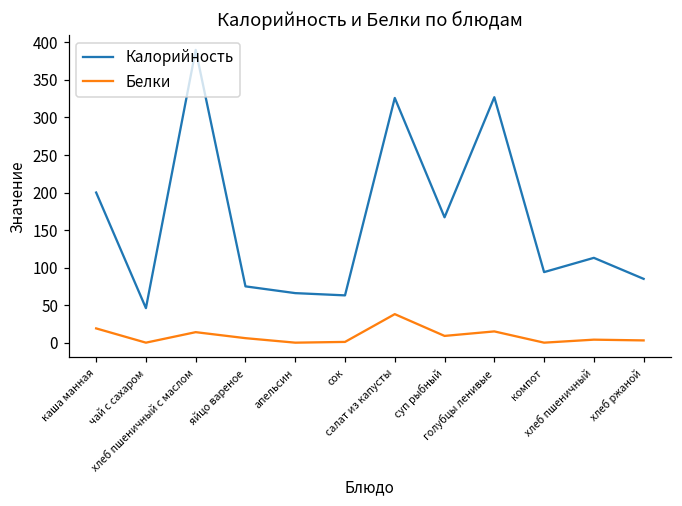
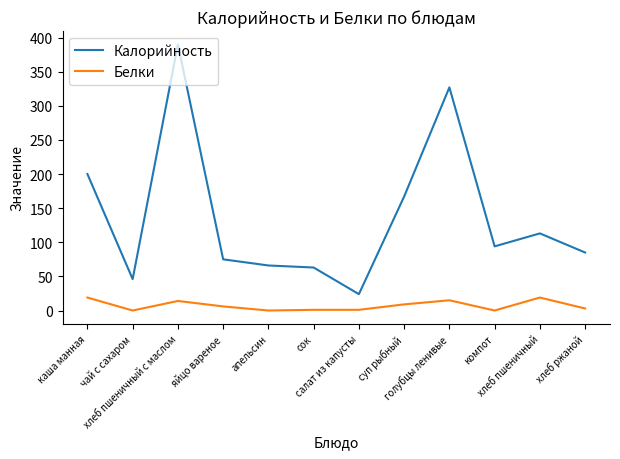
Калорийность, салат из капусты: 330 -> 20
Белки, салат из капусты: 40 -> 0
Белки, хлеб пшеничный: 0 -> 20
